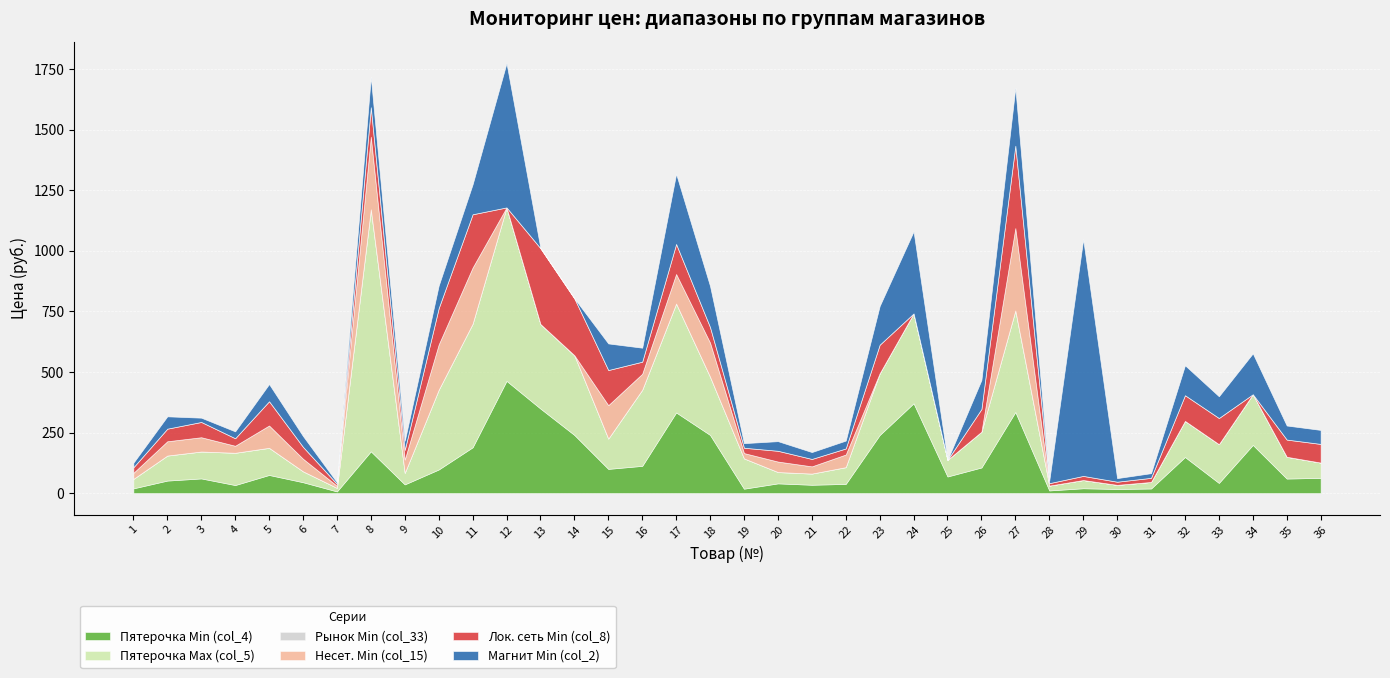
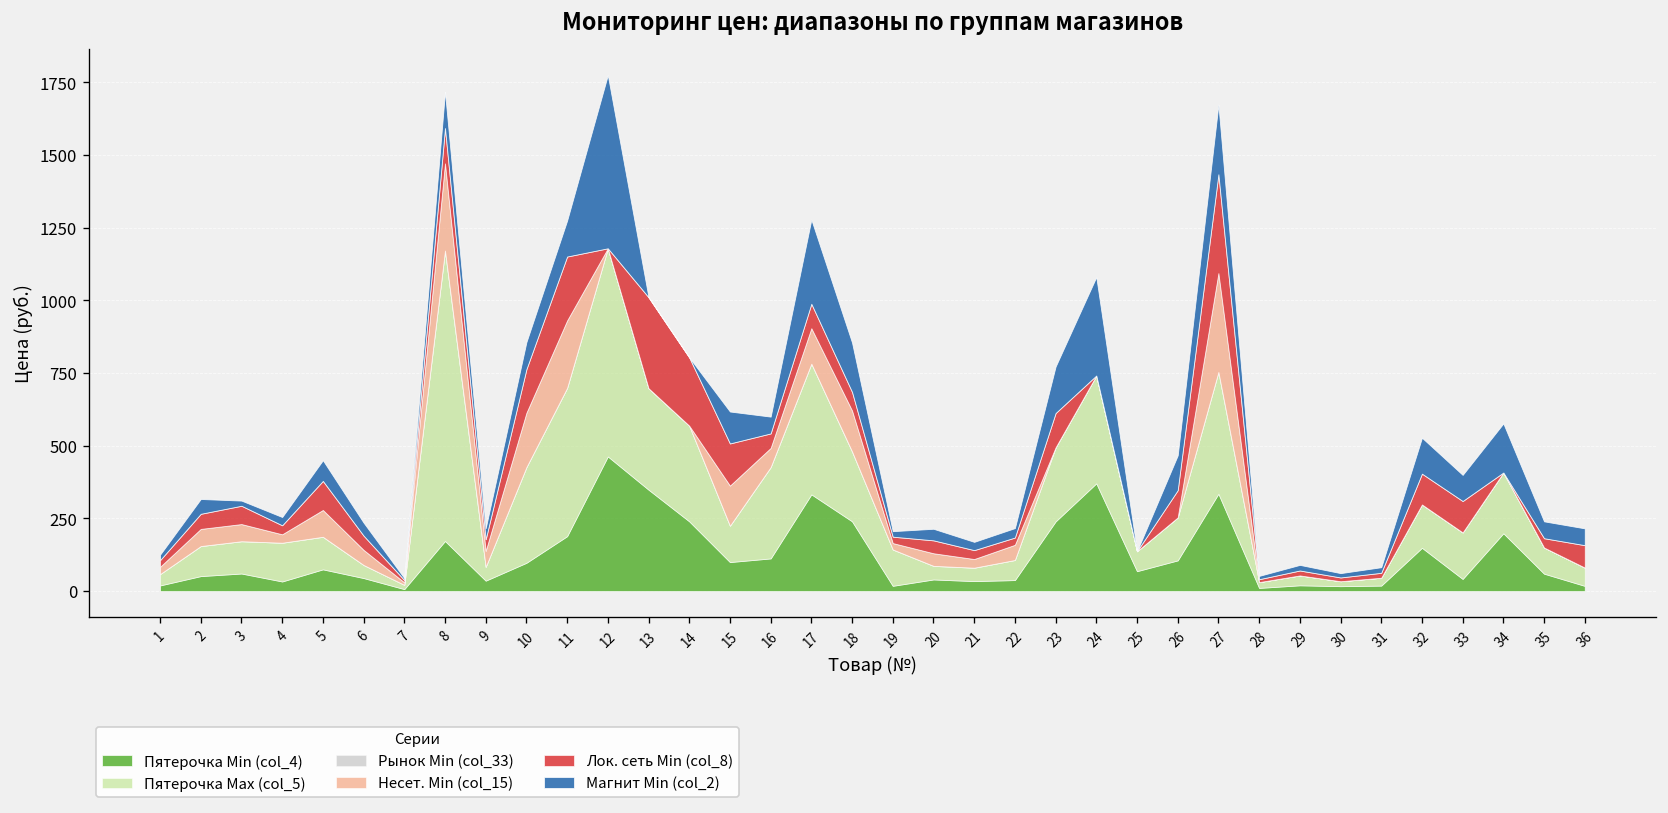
Лок. сеть Min (col_8), 17: 120 -> 80
Магнит Min (col_2), 29: 980 -> 20
Лок. сеть Min (col_8), 35: 70 -> 30
Пятерочка Min (col_4), 36: 60 -> 20
